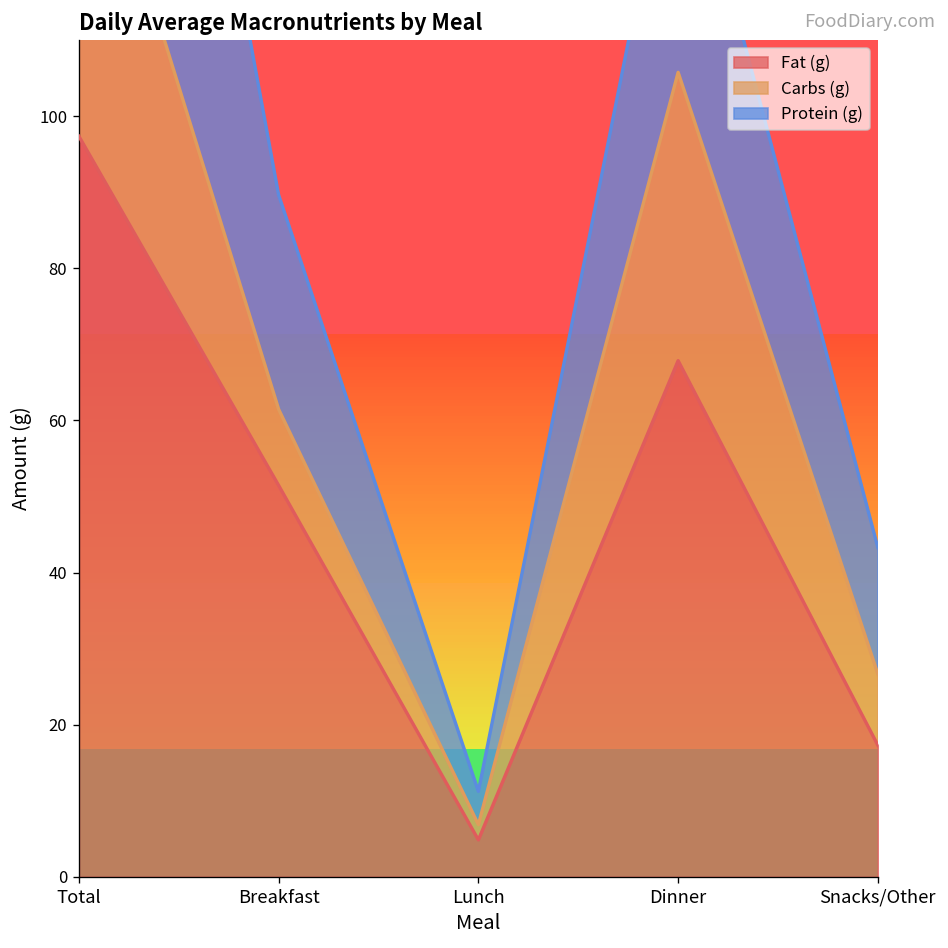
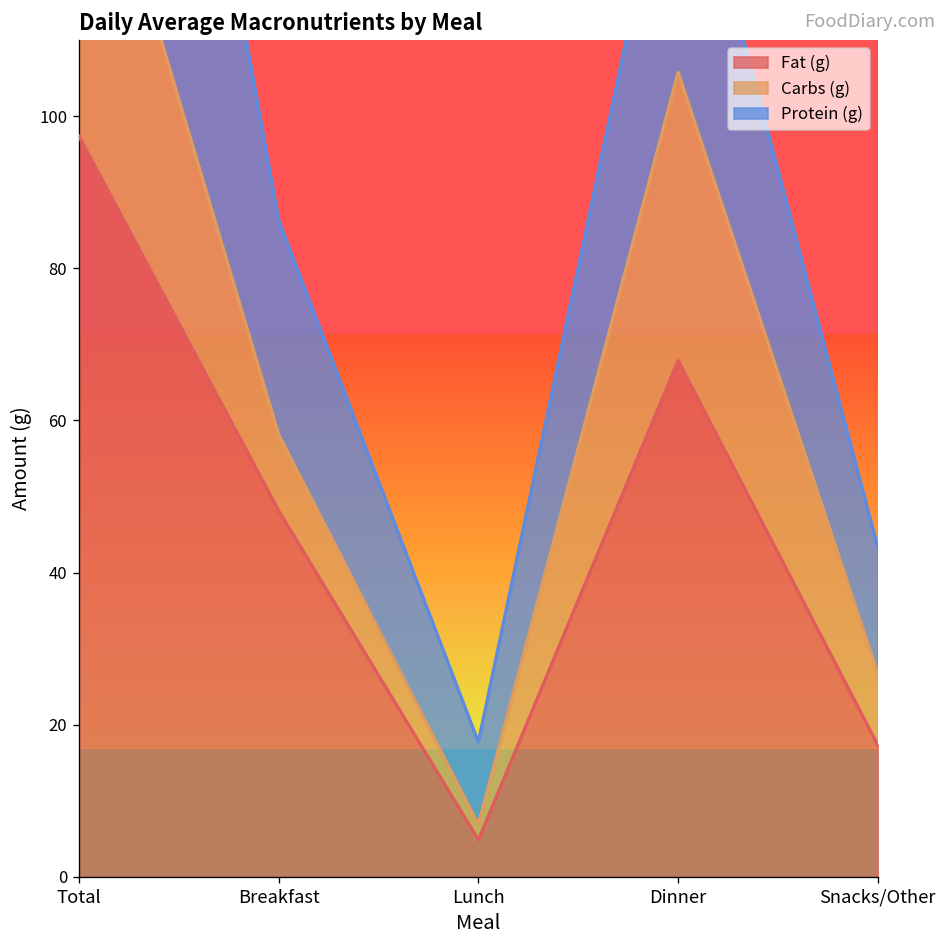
Fat (g), Breakfast: 51 -> 48
Protein (g), Lunch: 4 -> 11
